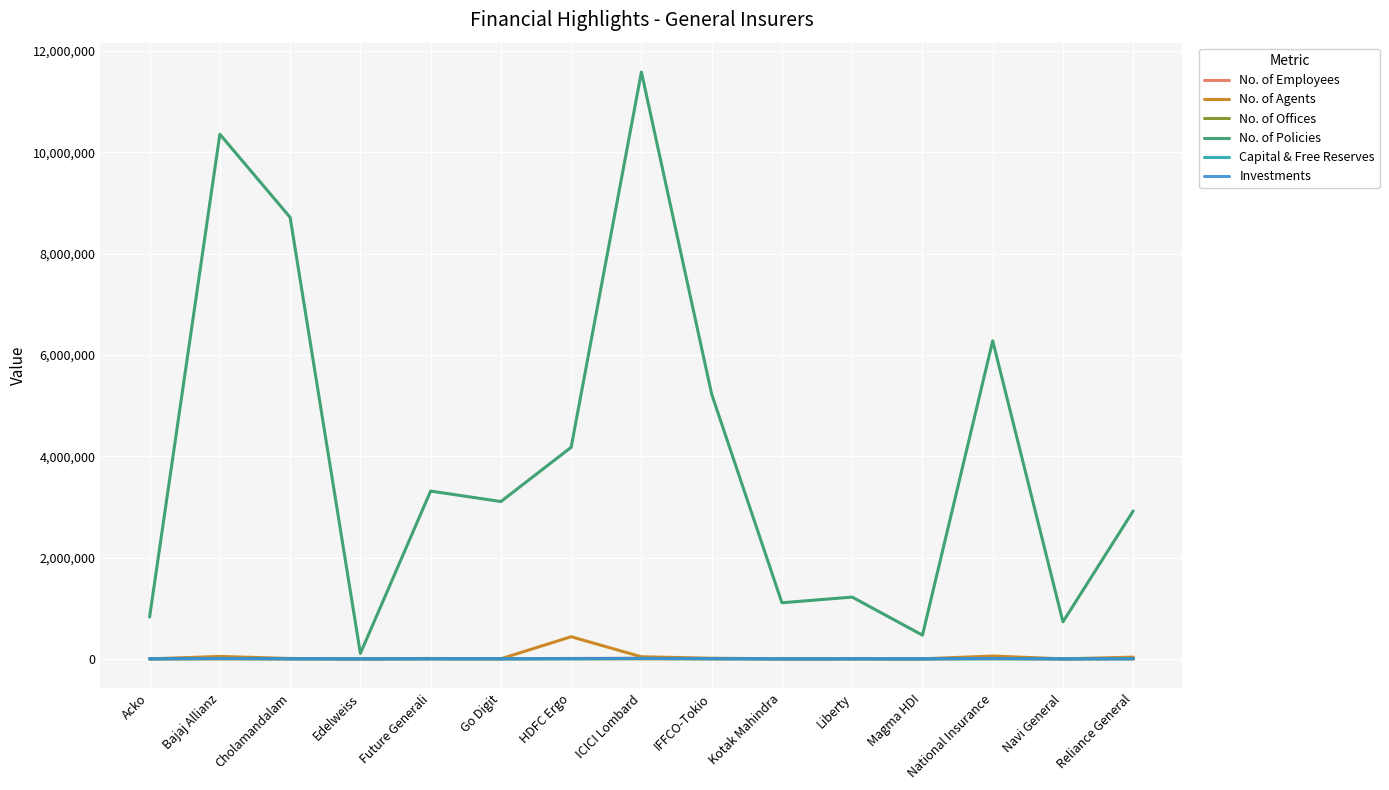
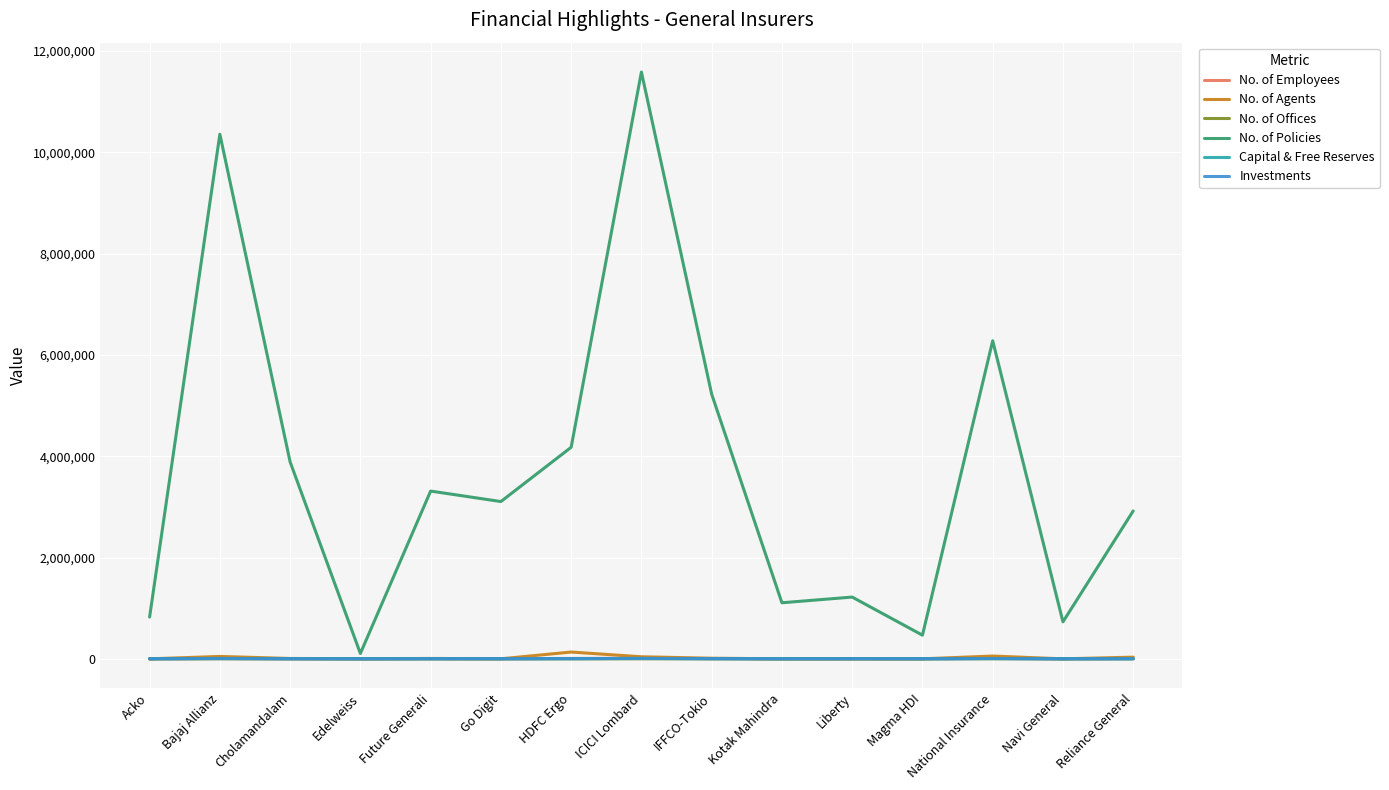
No. of Policies, Cholamandalam: 8,700,000 -> 3,900,000
No. of Agents, HDFC Ergo: 400,000 -> 100,000
